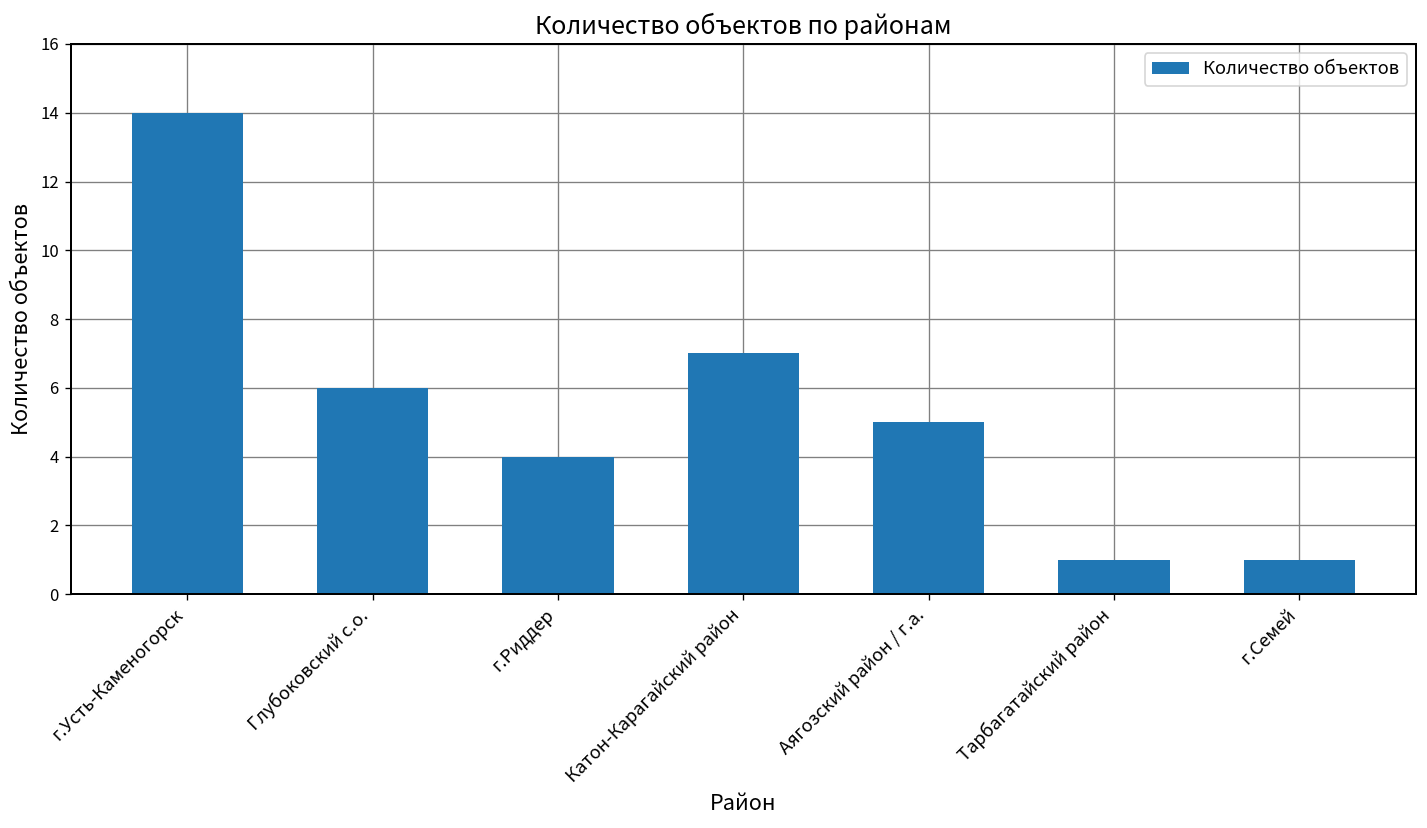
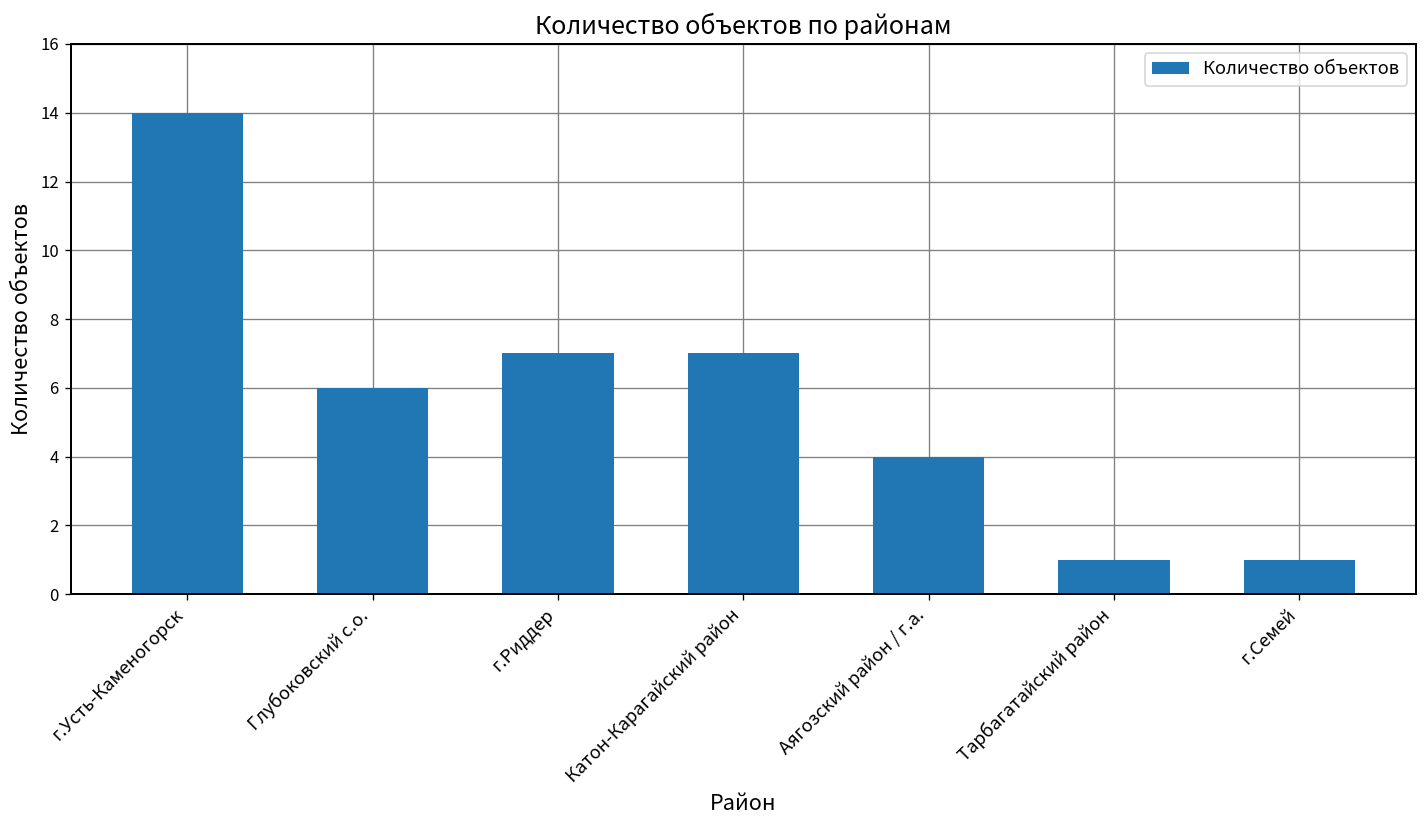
г.Риддер: 4 -> 7
Аягозский район / г.а.: 5 -> 4
